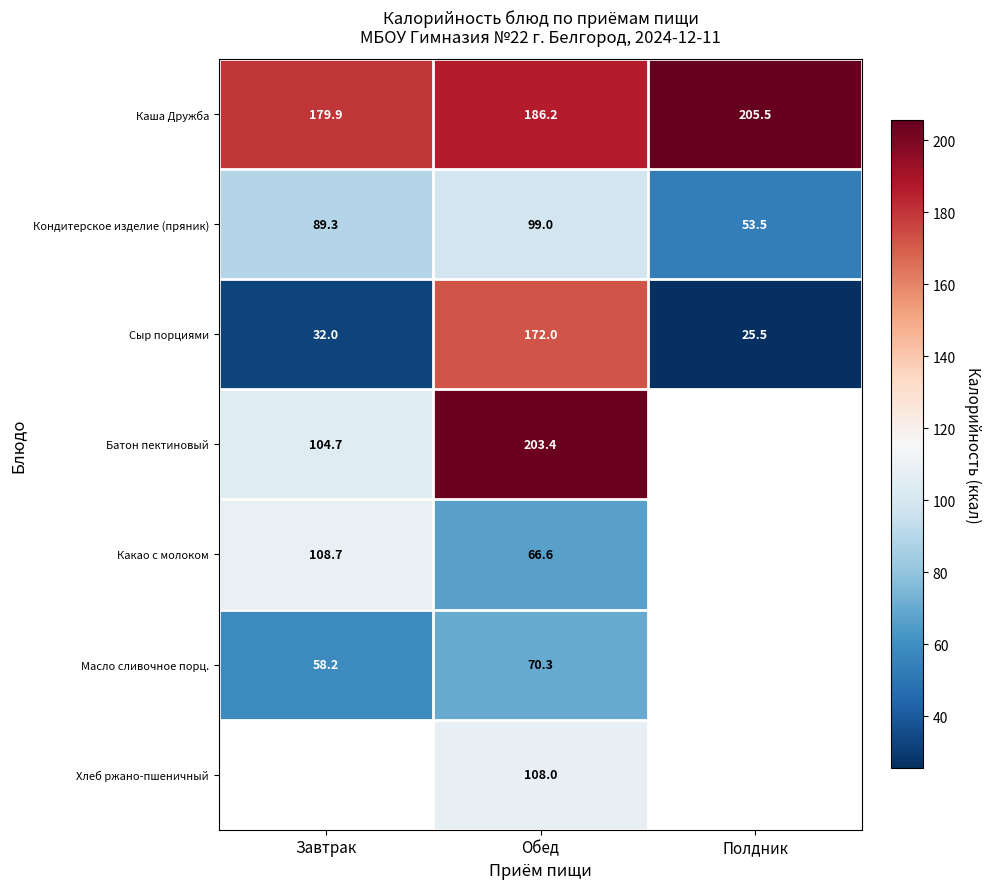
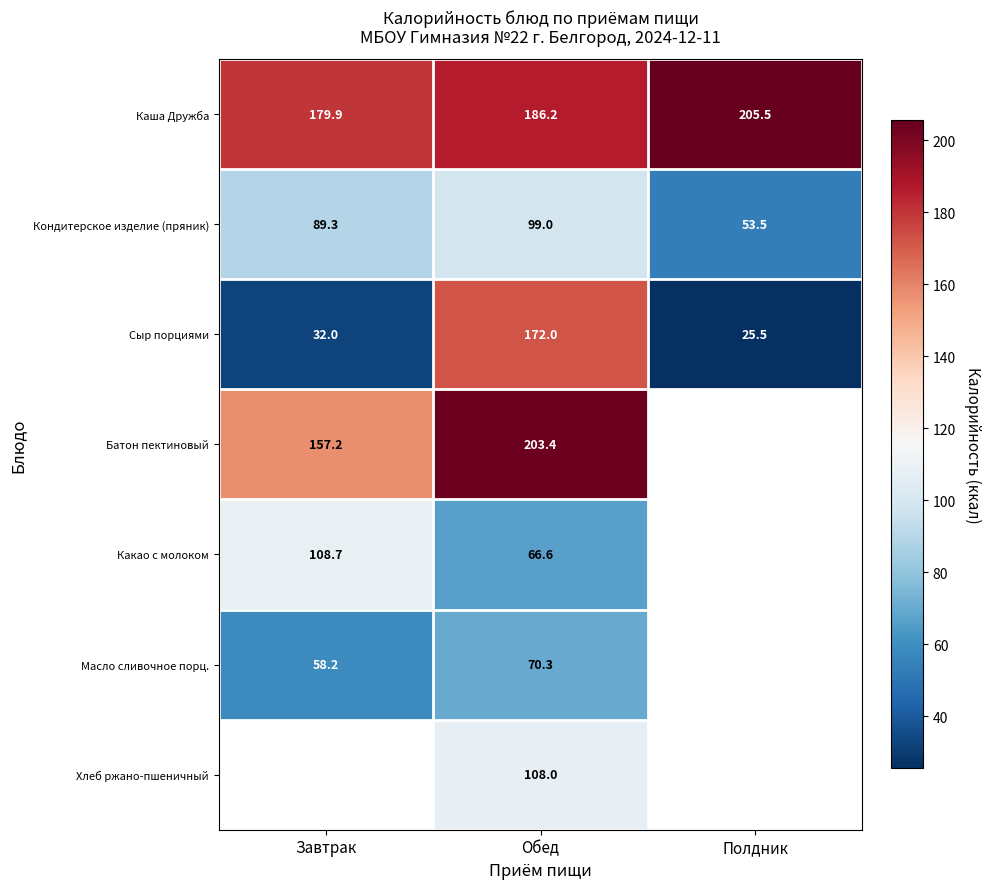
Батон пектиновый, Завтрак: 104.7 -> 157.2
